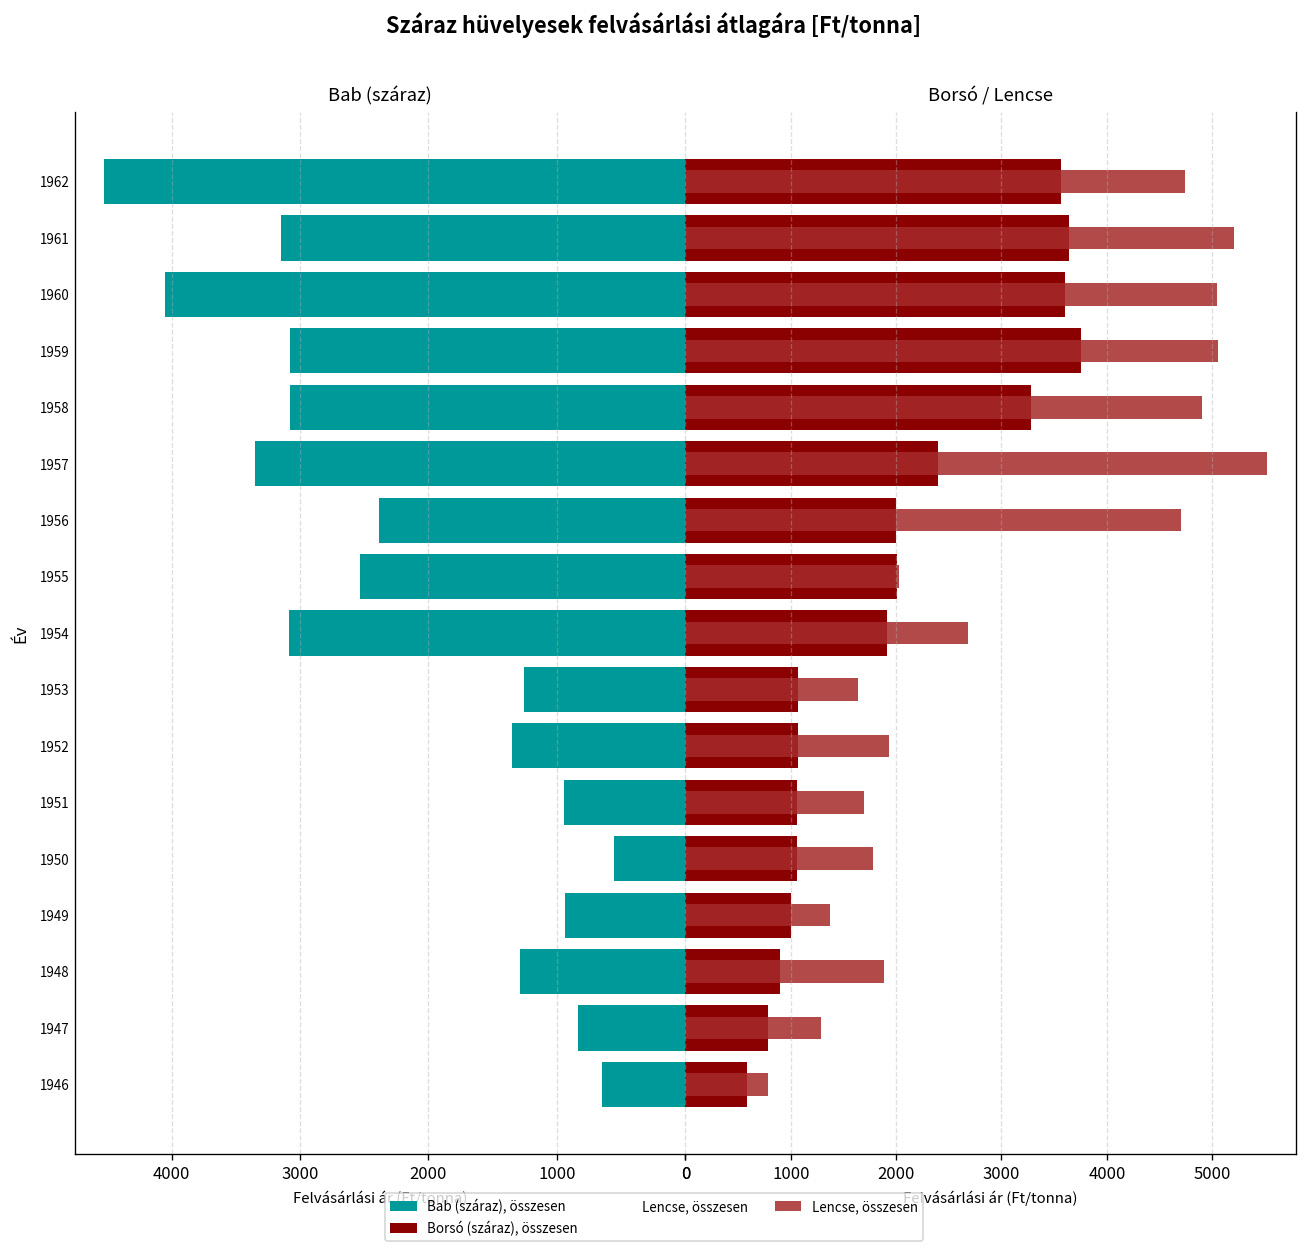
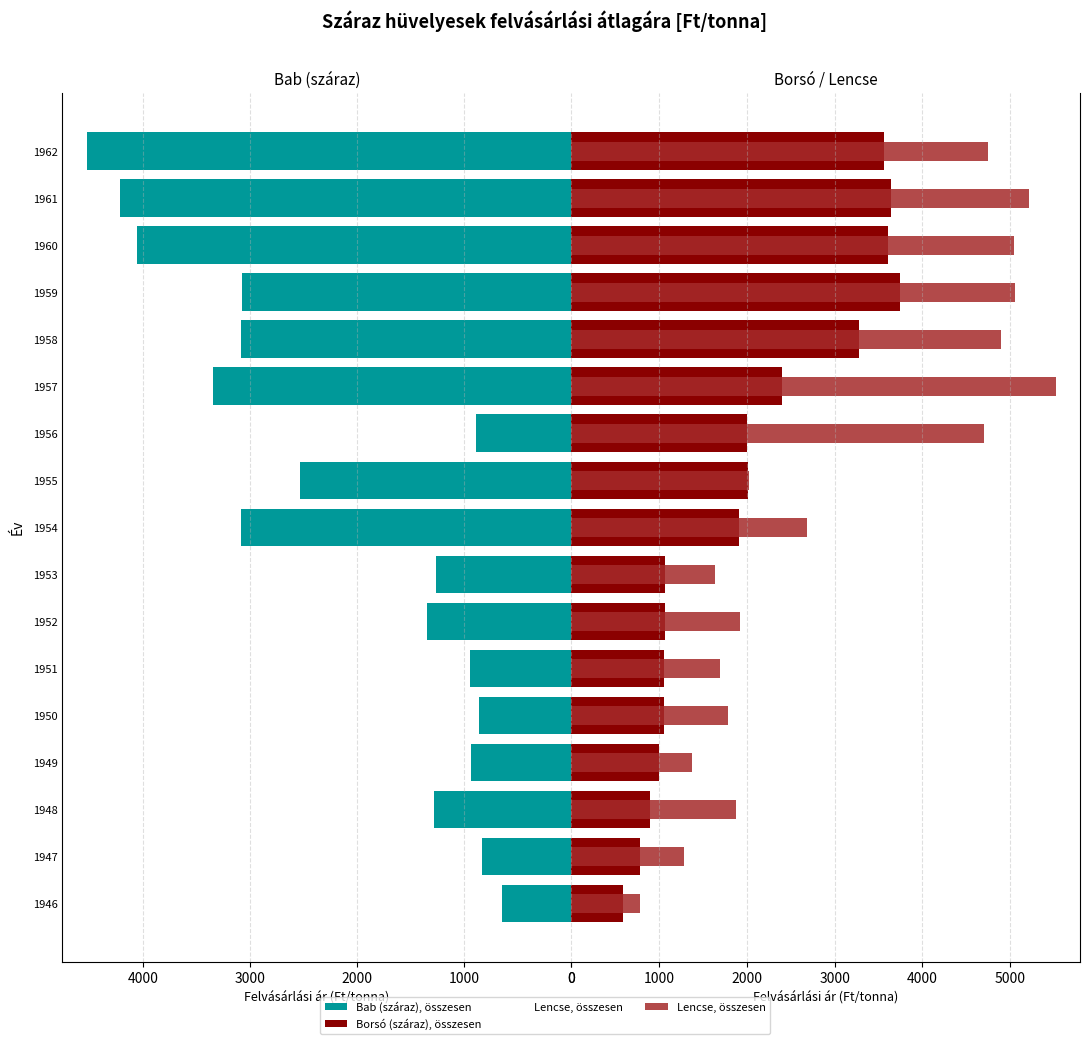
Bab (száraz), 1961: 3150 -> 4210
Bab (száraz), 1956: 2380 -> 890
Bab (száraz), 1950: 560 -> 860
